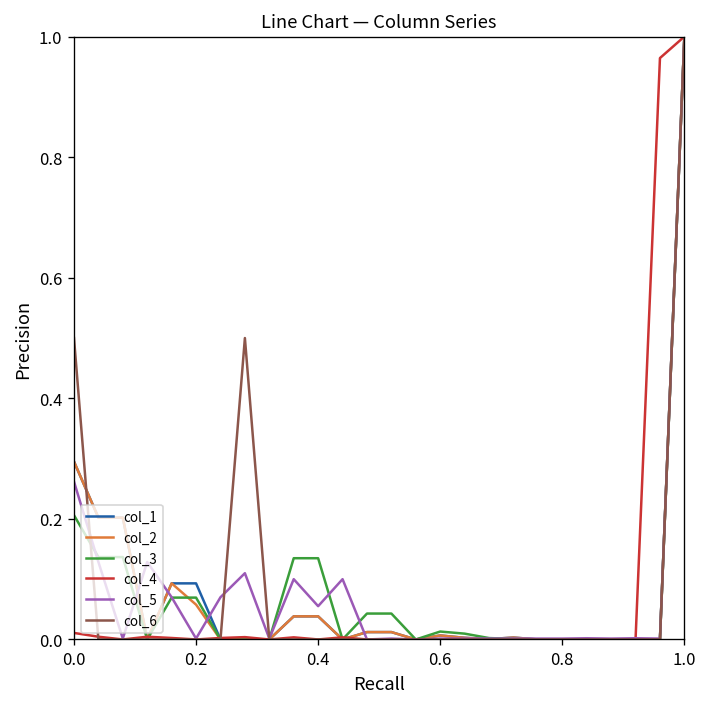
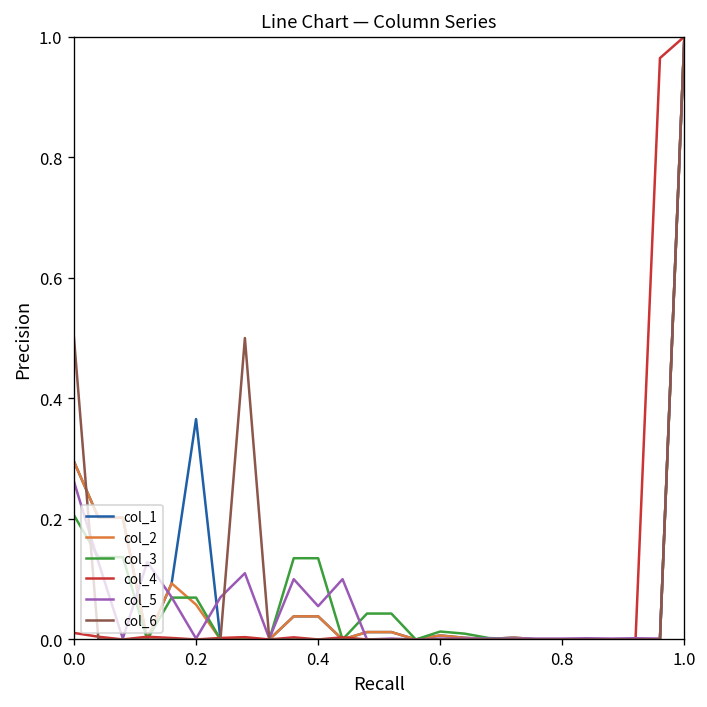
col_1, 0.2: 0.09 -> 0.37
